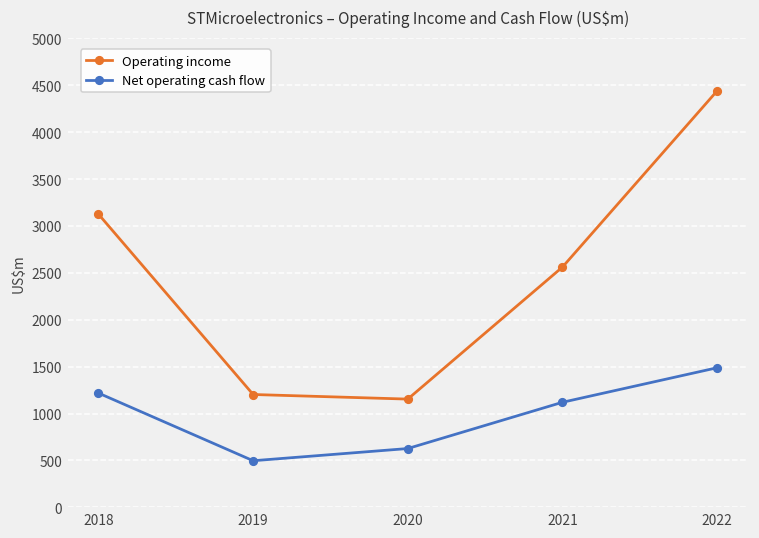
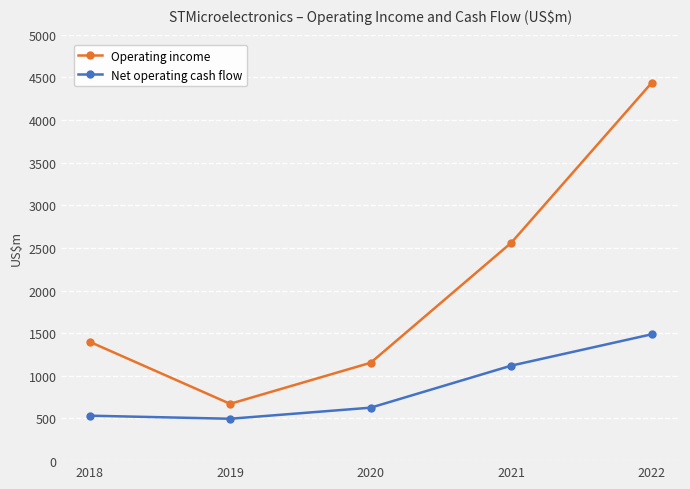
Operating income, 2018: 3100 -> 1400
Net operating cash flow, 2018: 1200 -> 500
Operating income, 2019: 1200 -> 700
